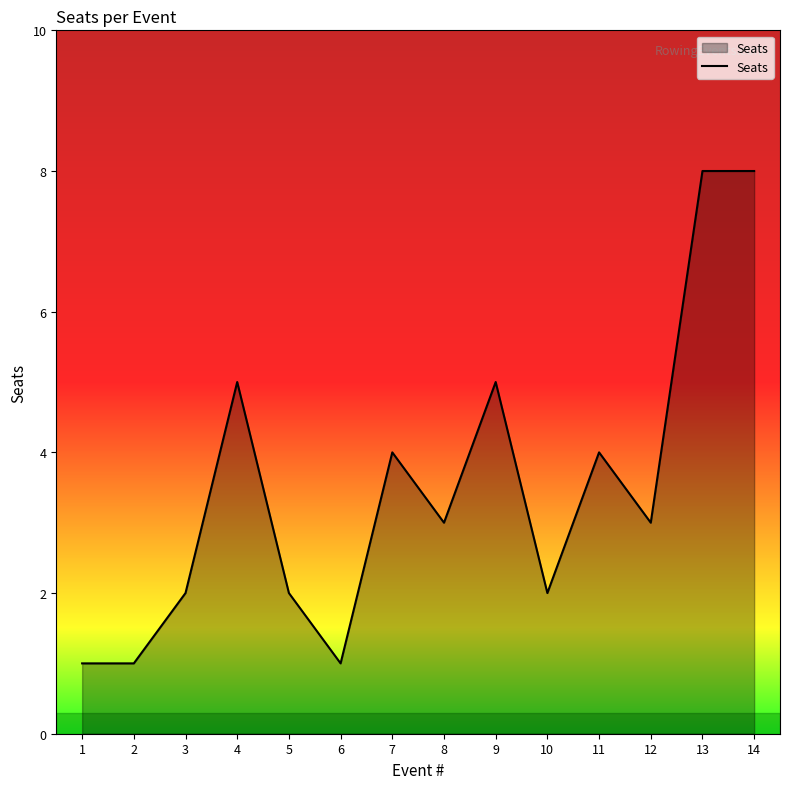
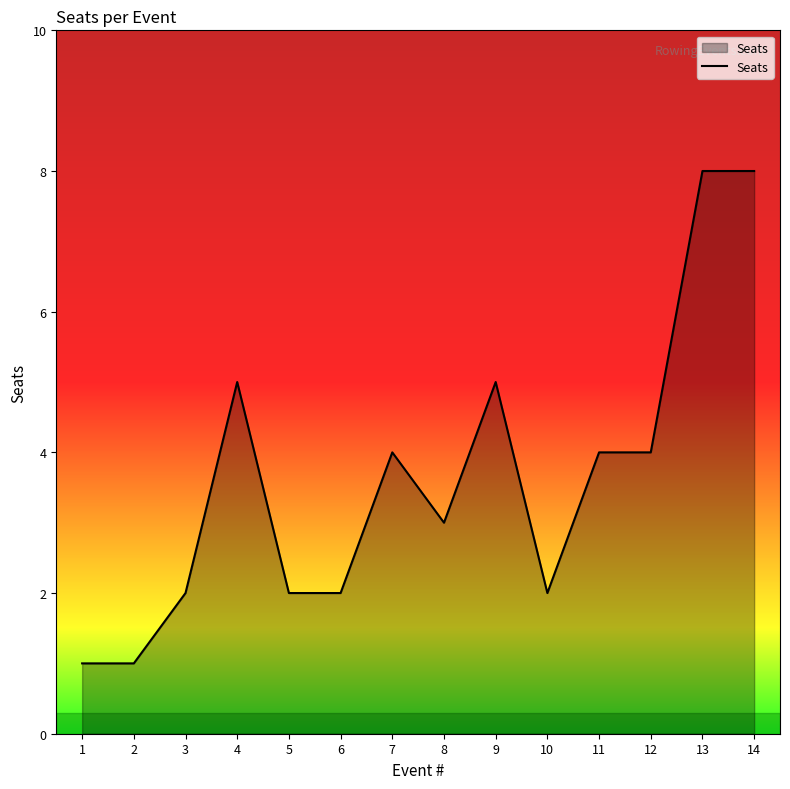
6: 1 -> 2
12: 3 -> 4
